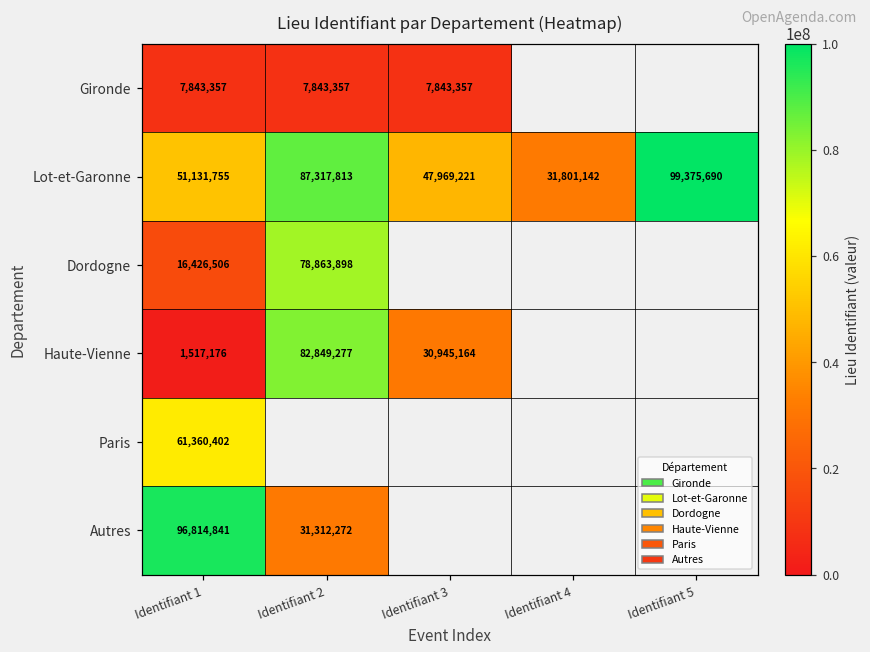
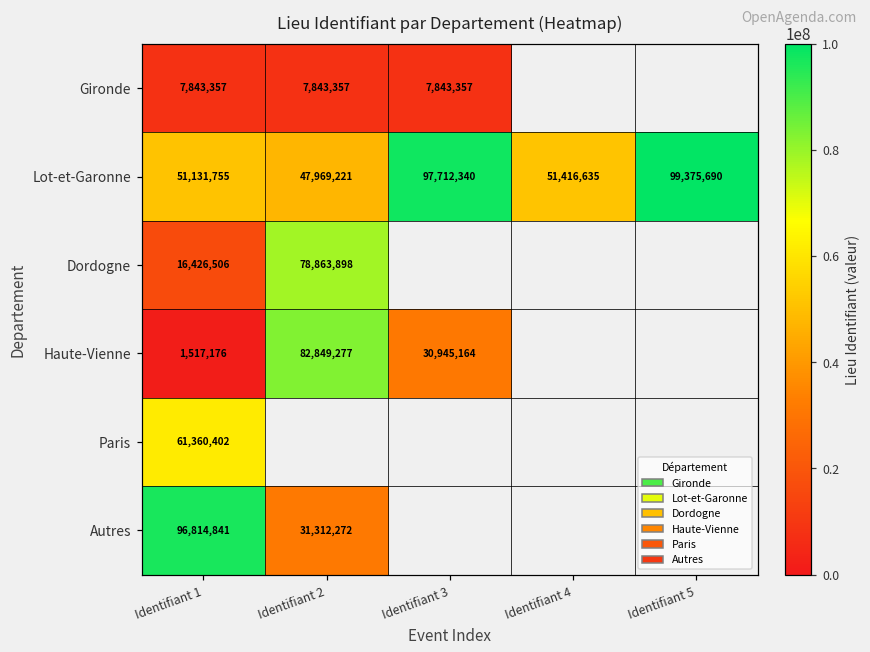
Lot-et-Garonne, Identifiant 2: 87,317,813 -> 47,969,221
Lot-et-Garonne, Identifiant 3: 47,969,221 -> 97,712,340
Lot-et-Garonne, Identifiant 4: 31,801,142 -> 51,416,635
